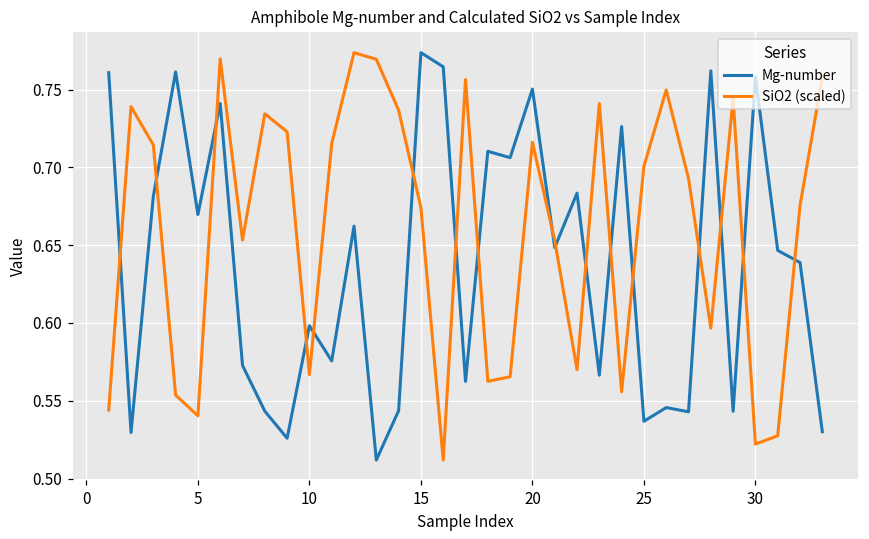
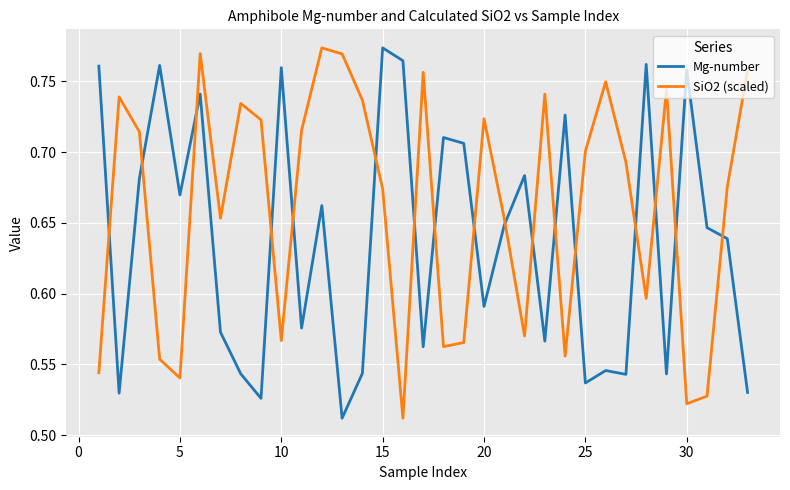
Mg-number, 10: 0.598 -> 0.760
Mg-number, 20: 0.750 -> 0.591
SiO2 (scaled), 20: 0.716 -> 0.724
